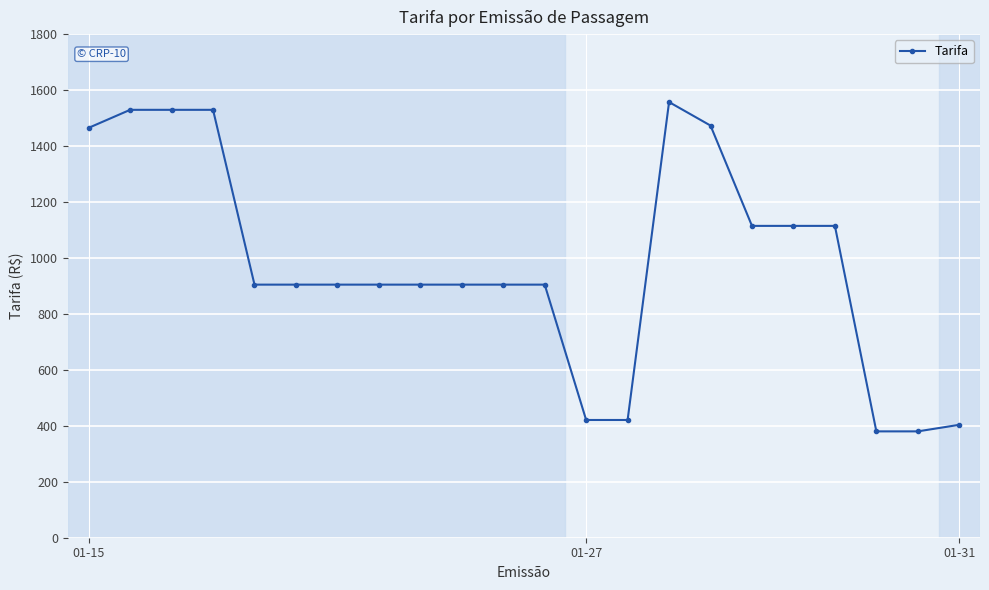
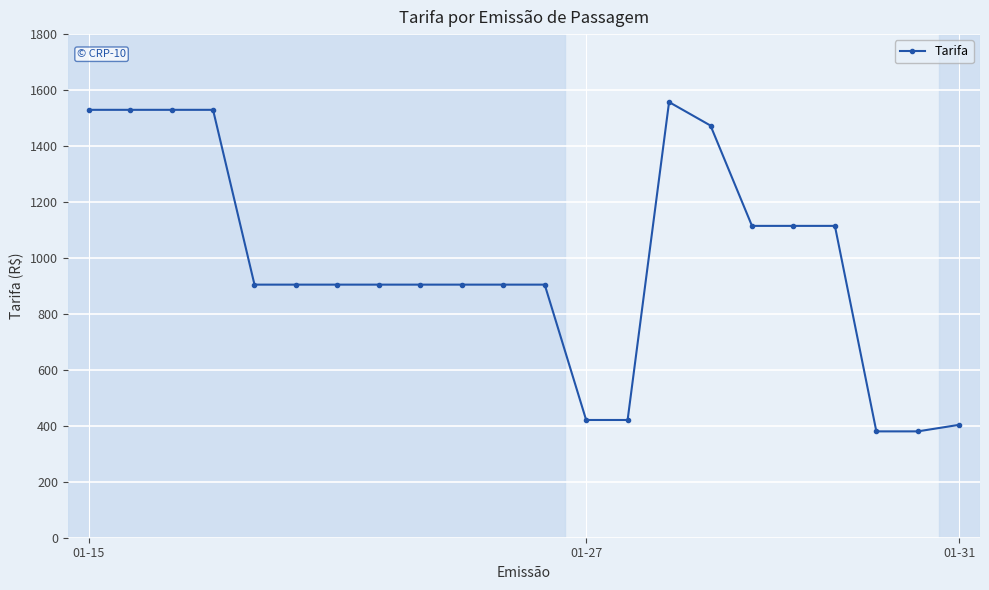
01-15: 1470 -> 1530
